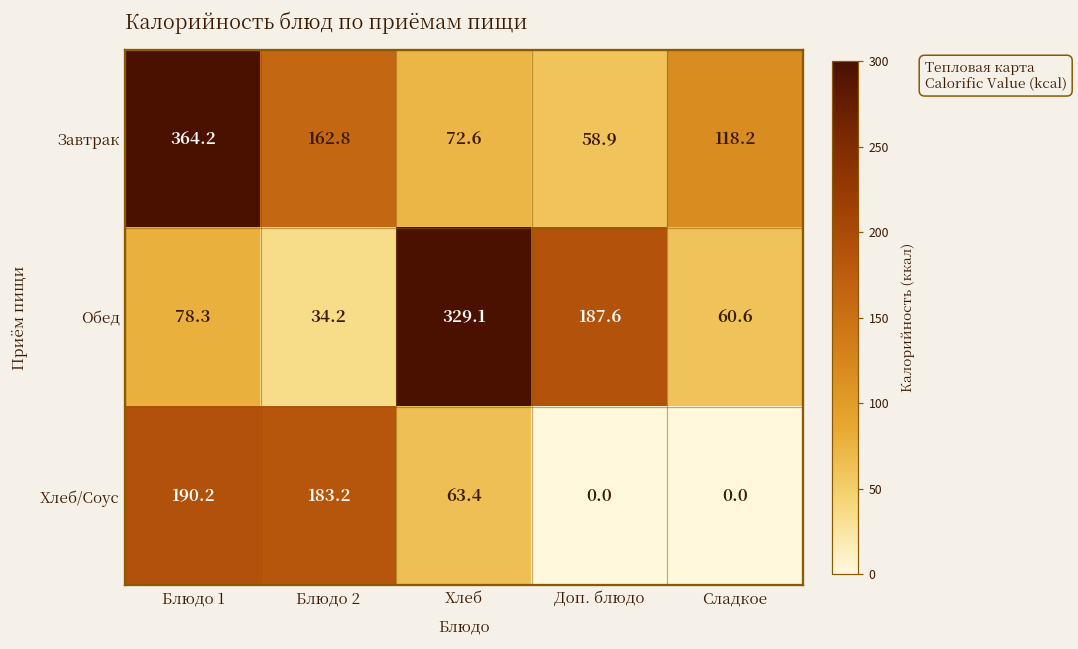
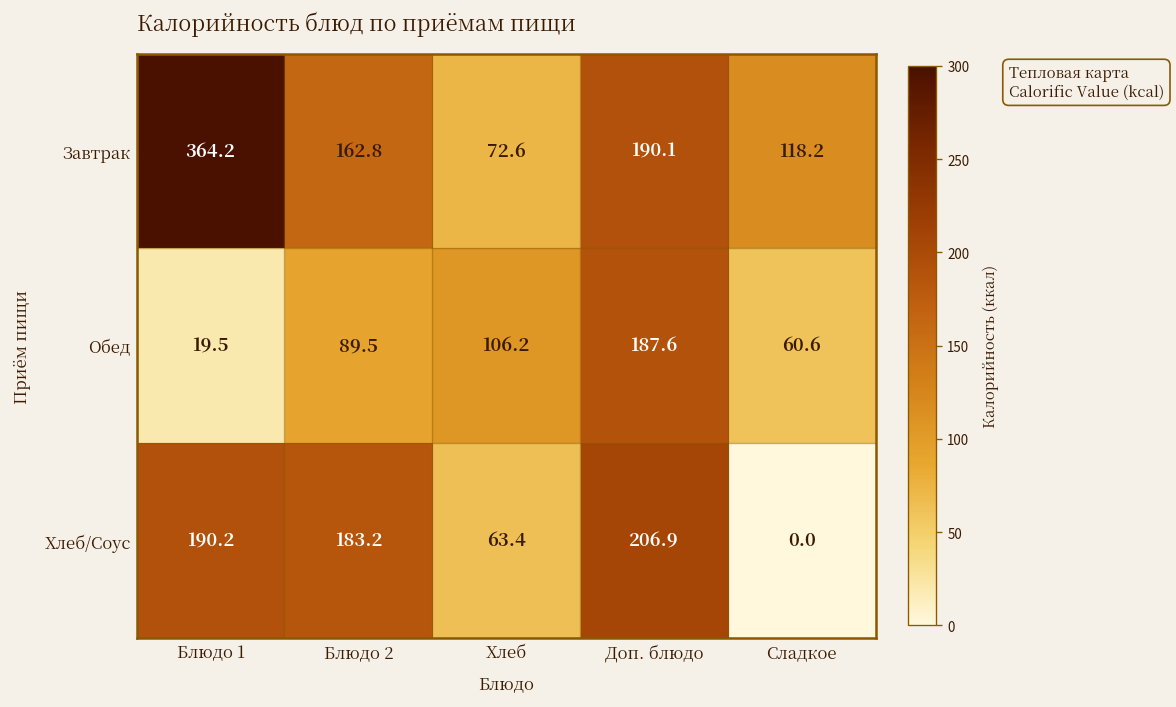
Завтрак, Доп. блюдо: 58.9 -> 190.1
Обед, Блюдо 1: 78.3 -> 19.5
Обед, Блюдо 2: 34.2 -> 89.5
Обед, Хлеб: 329.1 -> 106.2
Хлеб/Соус, Доп. блюдо: 0.0 -> 206.9
